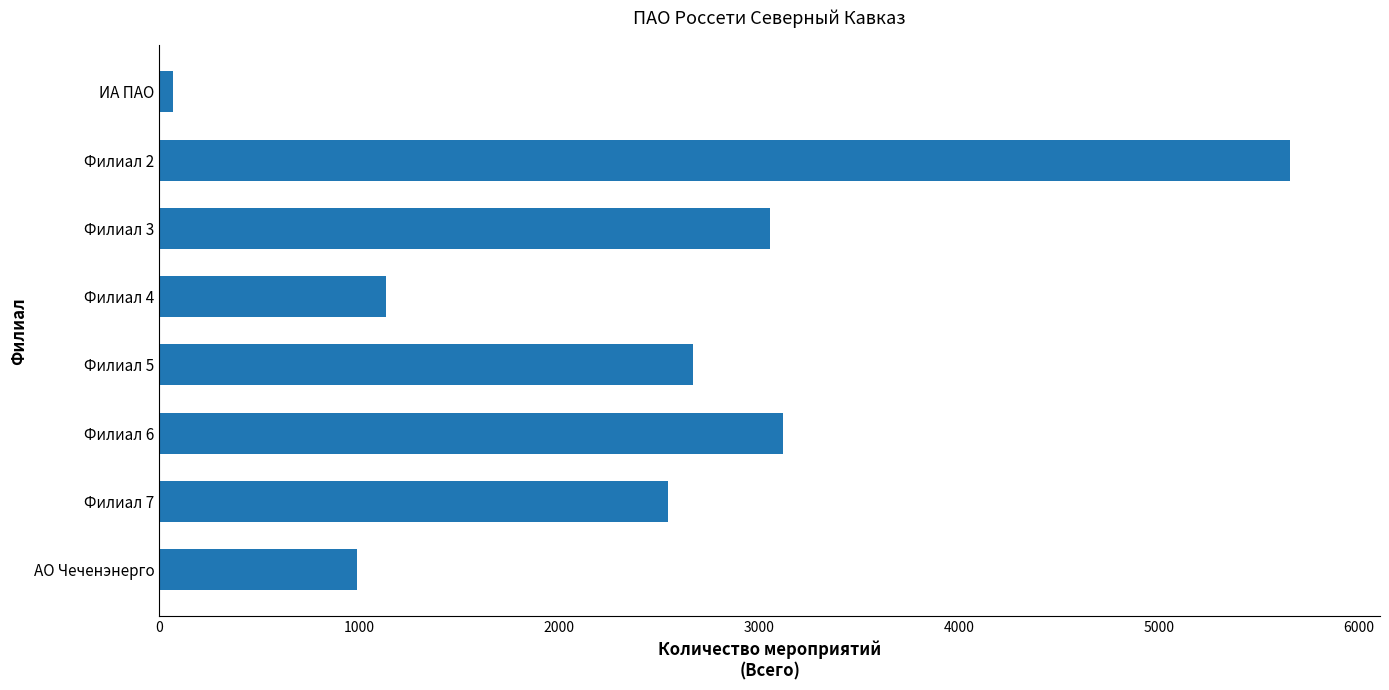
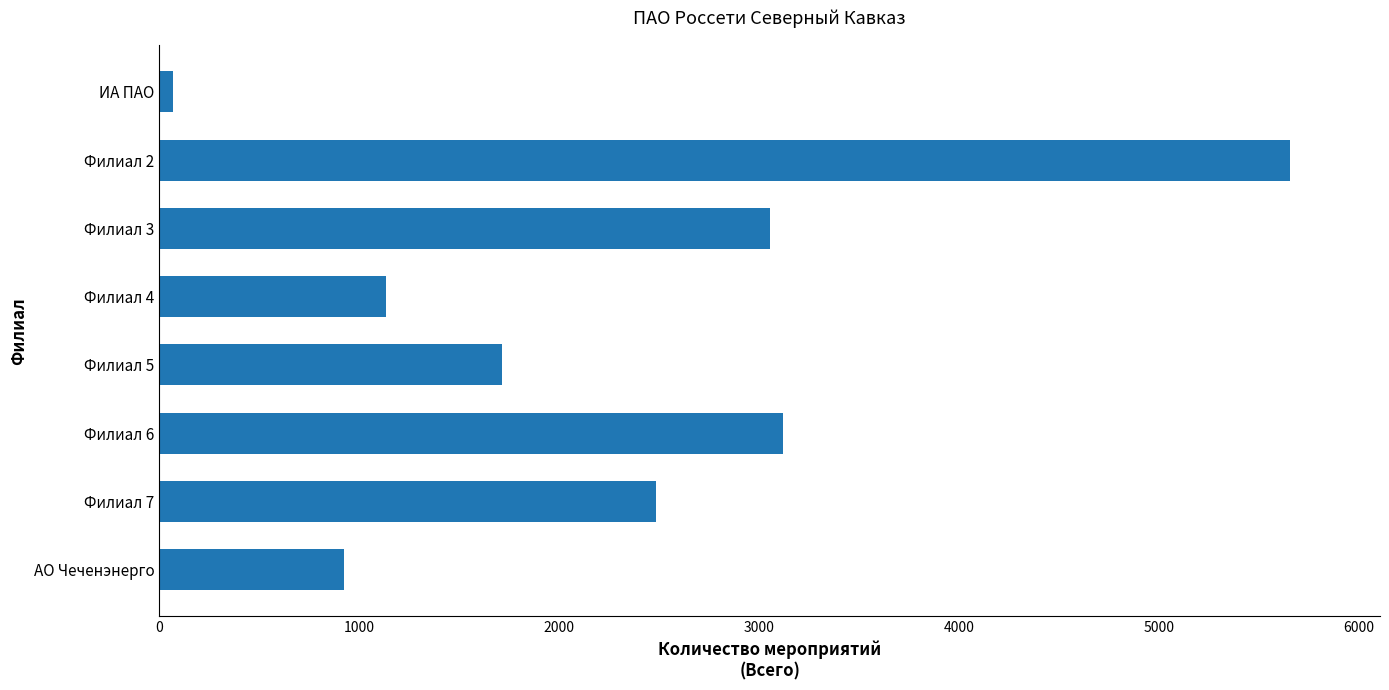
Филиал 5: 2670 -> 1720
Филиал 7: 2540 -> 2490
АО Чеченэнерго: 990 -> 930
